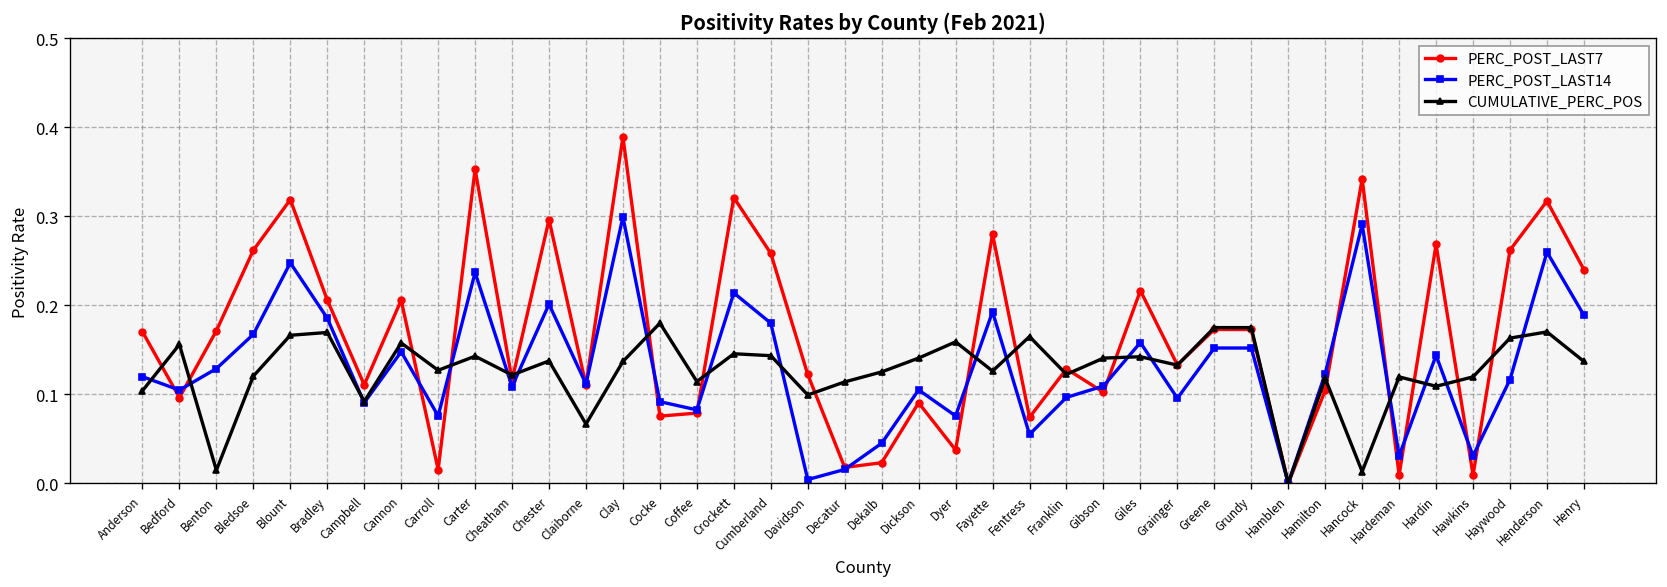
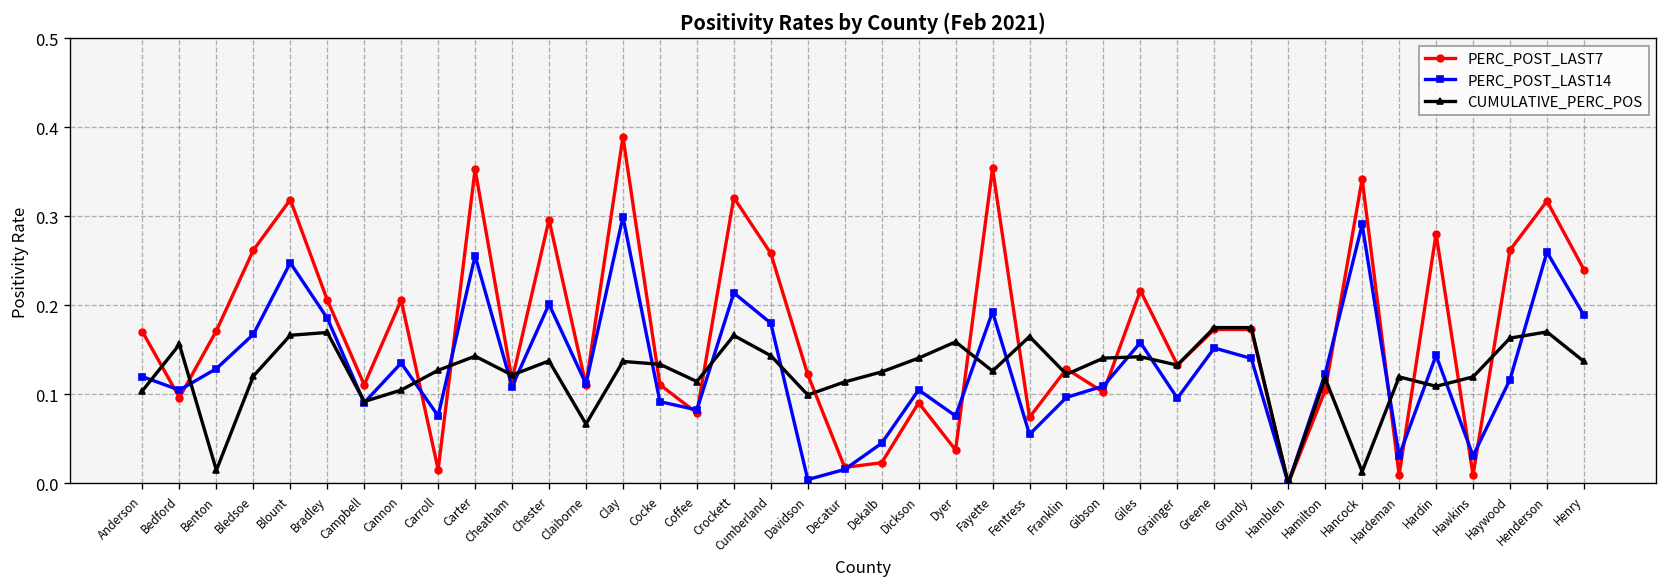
PERC_POST_LAST14, Cannon: 0.15 -> 0.14
CUMULATIVE_PERC_POS, Cannon: 0.16 -> 0.10
PERC_POST_LAST14, Carter: 0.24 -> 0.26
PERC_POST_LAST7, Cocke: 0.08 -> 0.11
CUMULATIVE_PERC_POS, Cocke: 0.18 -> 0.13
CUMULATIVE_PERC_POS, Crockett: 0.15 -> 0.17
PERC_POST_LAST7, Fayette: 0.28 -> 0.35
PERC_POST_LAST14, Grundy: 0.15 -> 0.14
PERC_POST_LAST7, Hardin: 0.27 -> 0.28
